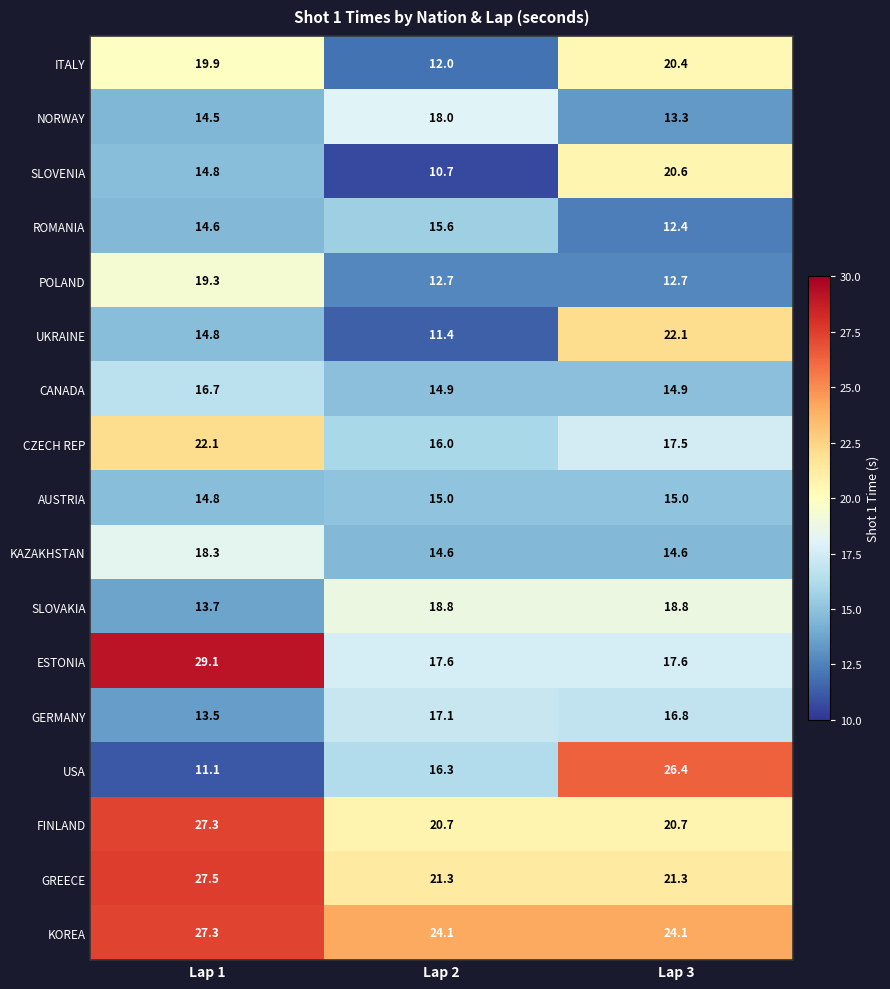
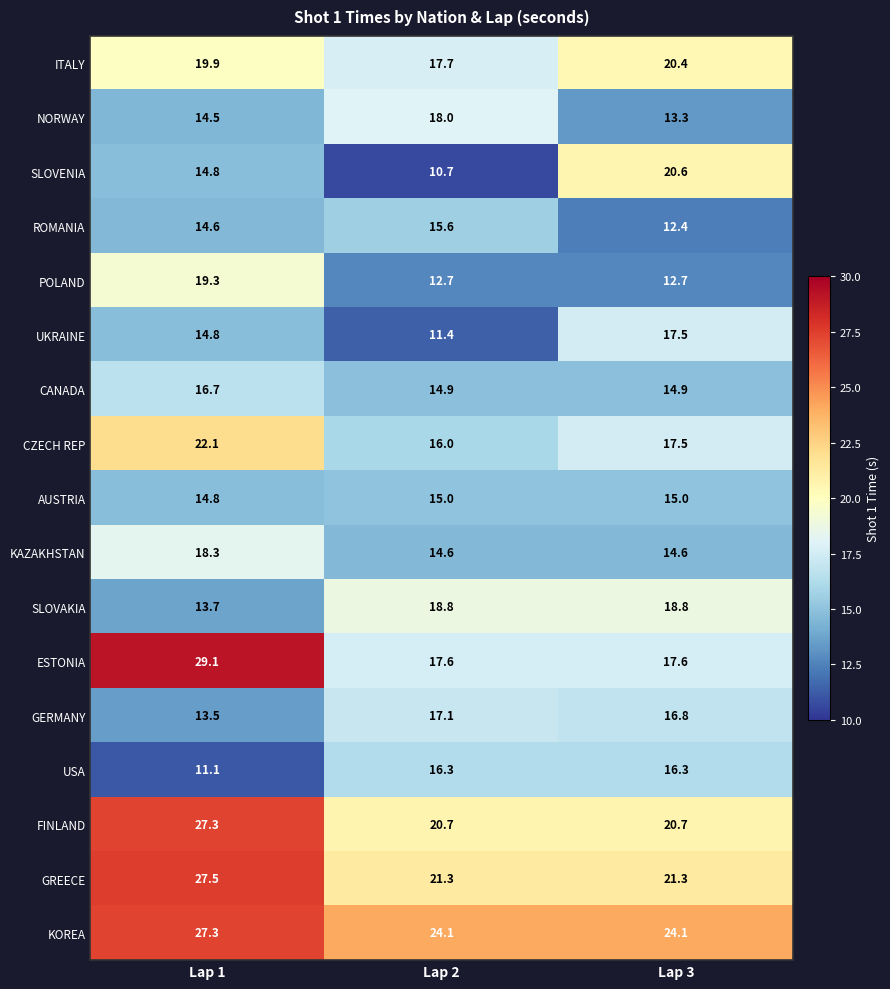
ITALY, Lap 2: 12.0 -> 17.7
UKRAINE, Lap 3: 22.1 -> 17.5
USA, Lap 3: 26.4 -> 16.3
